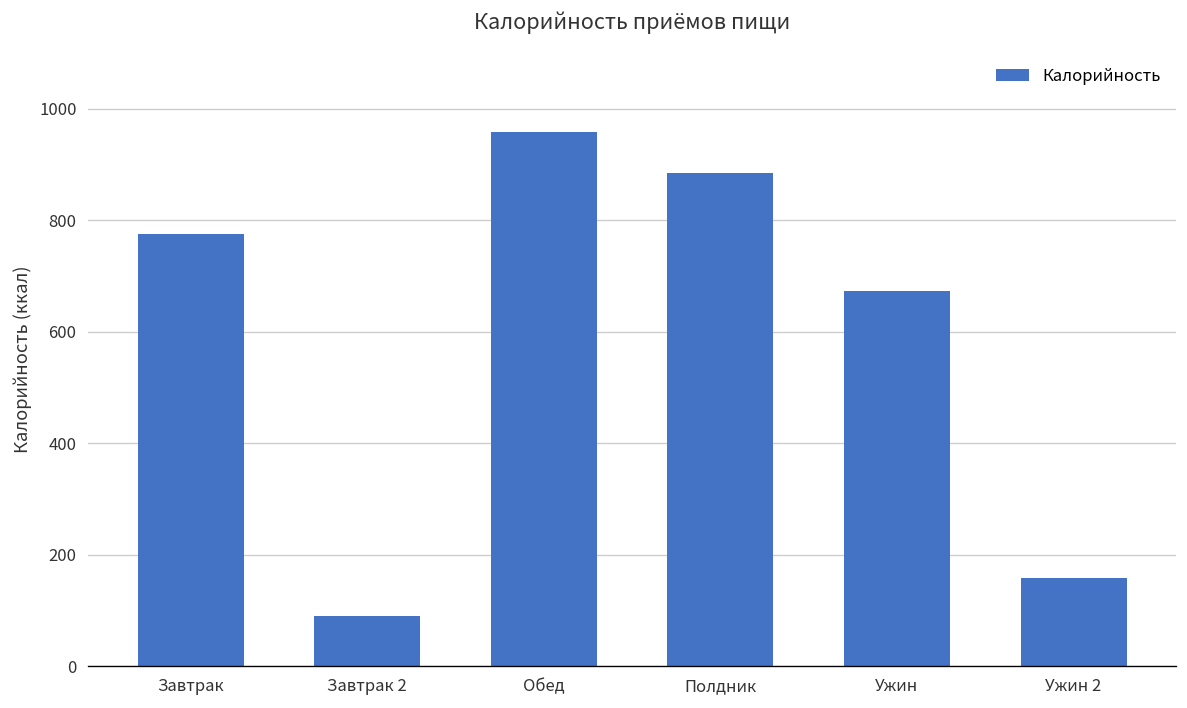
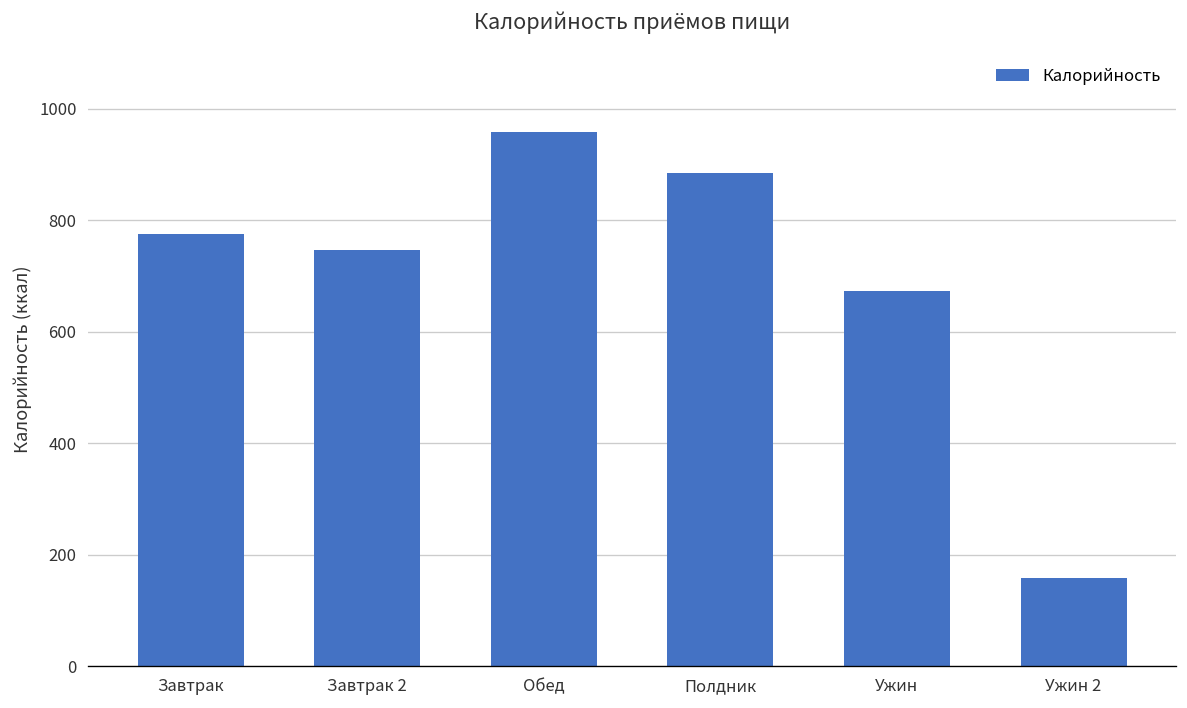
Завтрак 2: 90 -> 750
